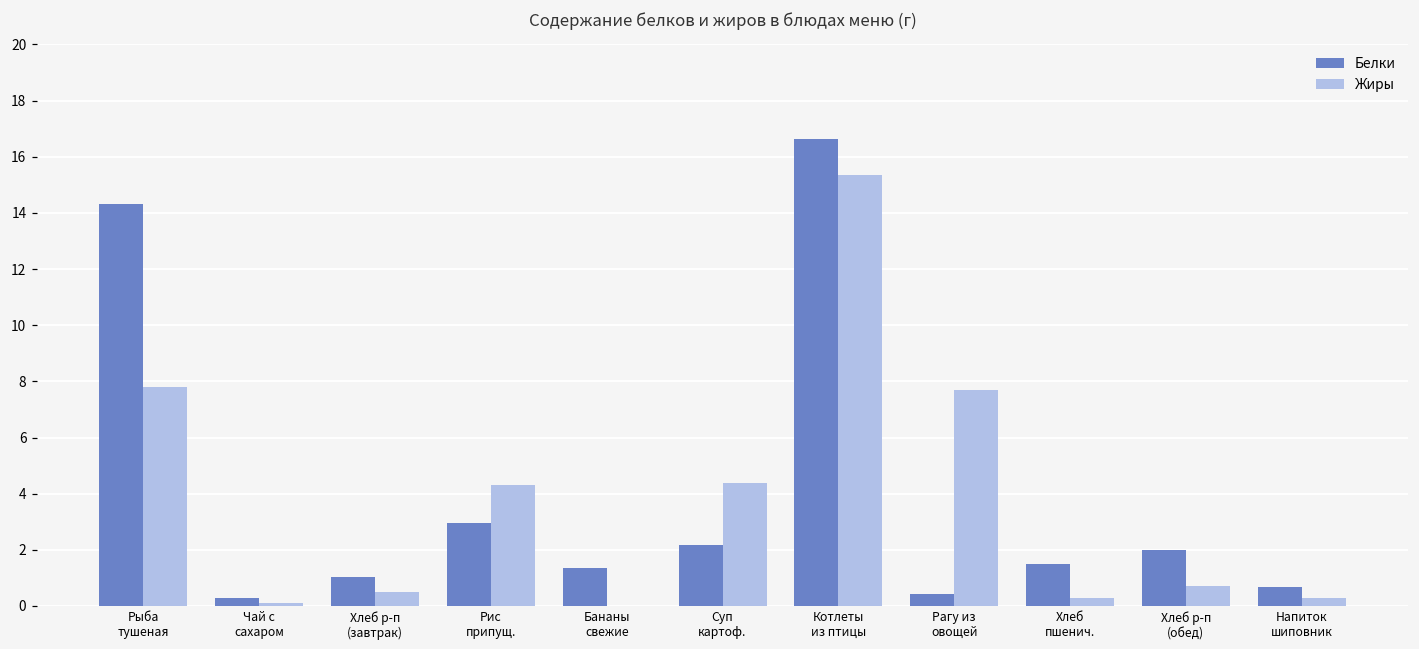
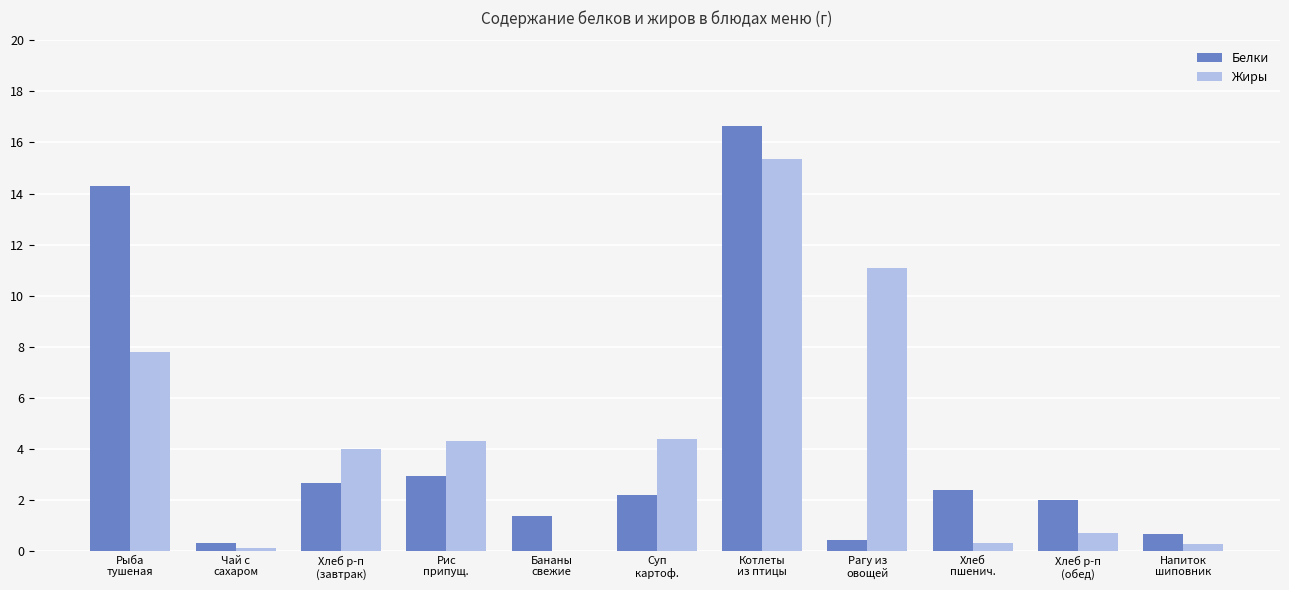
Белки, Хлеб р-п (завтрак): 1.0 -> 2.6
Жиры, Хлеб р-п (завтрак): 0.5 -> 4.0
Жиры, Рагу из овощей: 7.7 -> 11.1
Белки, Хлеб пшенич.: 1.5 -> 2.4
